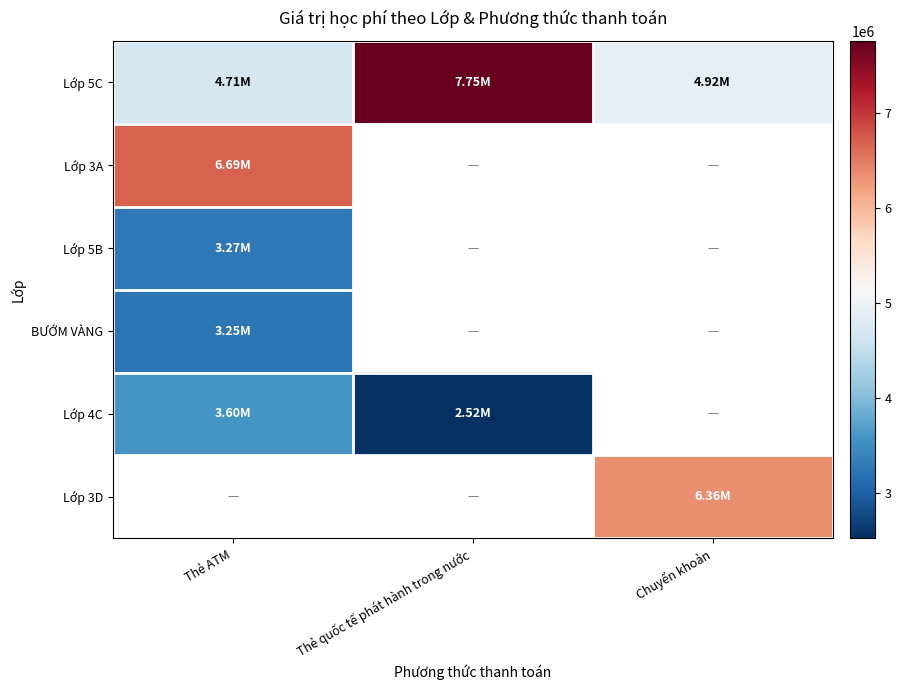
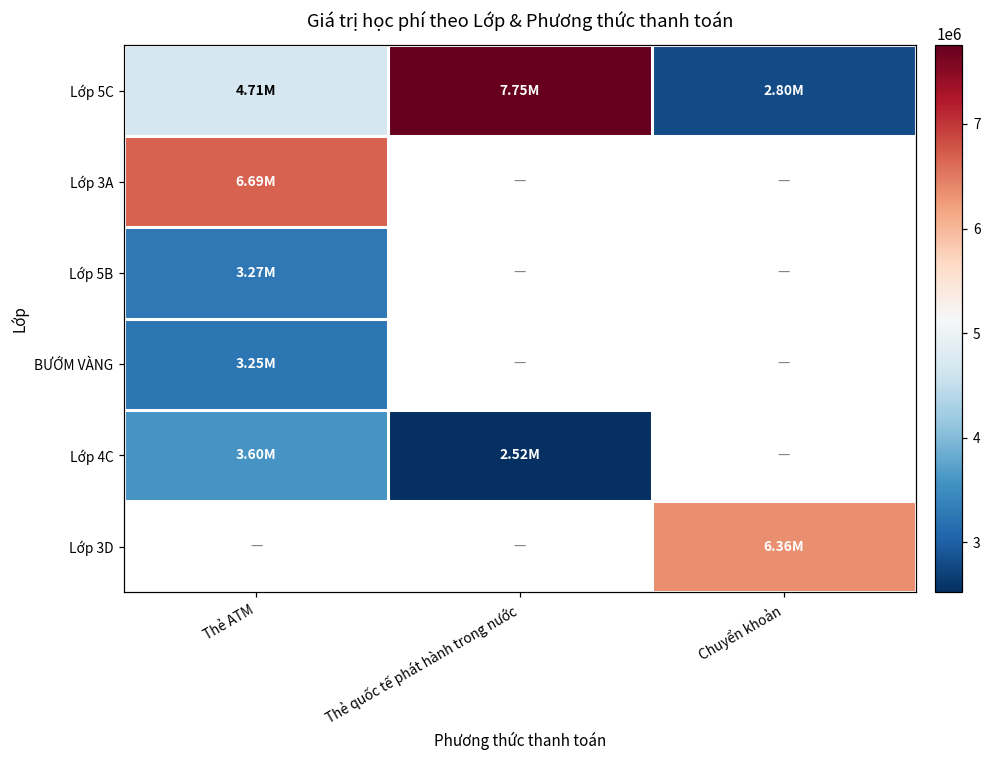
Lớp 5C, Chuyển khoản: 4.92M -> 2.80M
